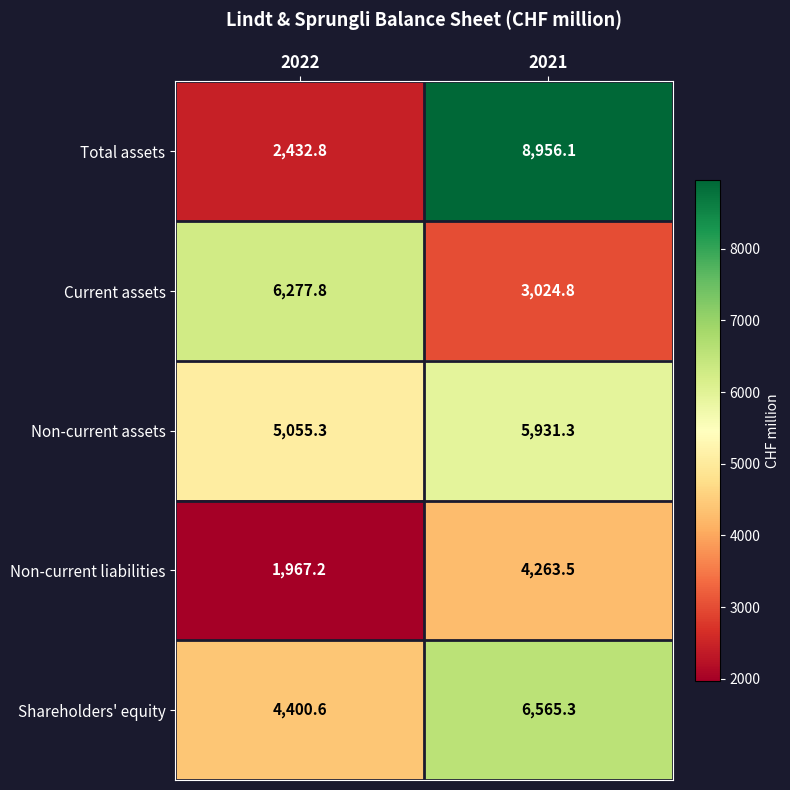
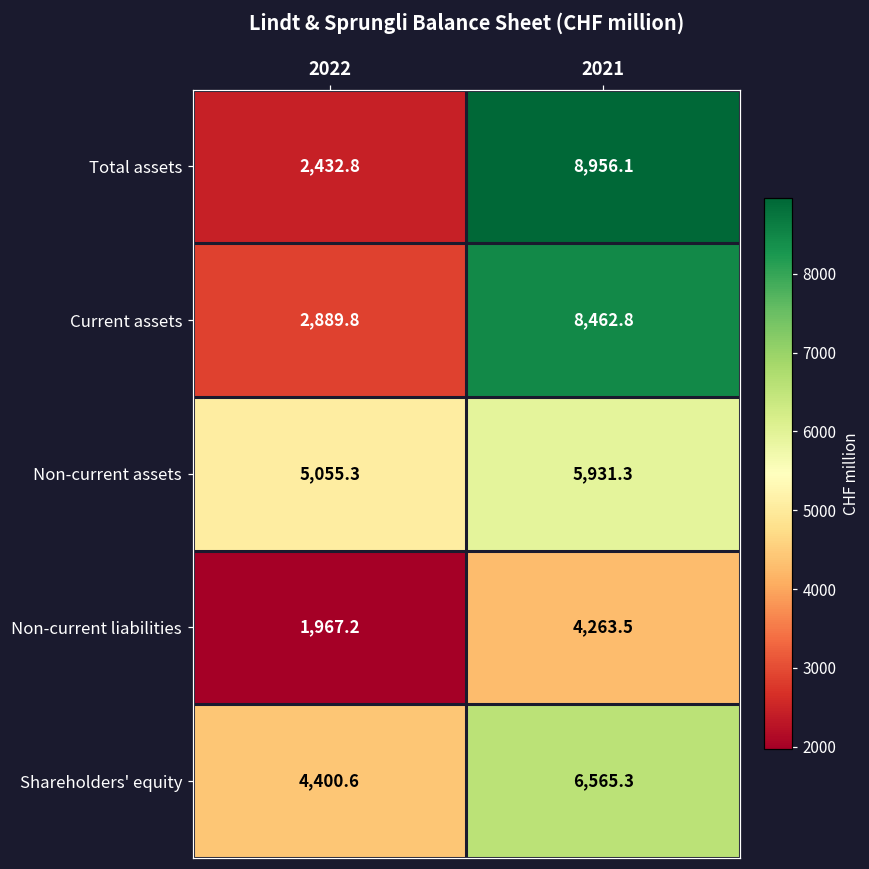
Current assets, 2022: 6,277.8 -> 2,889.8
Current assets, 2021: 3,024.8 -> 8,462.8
